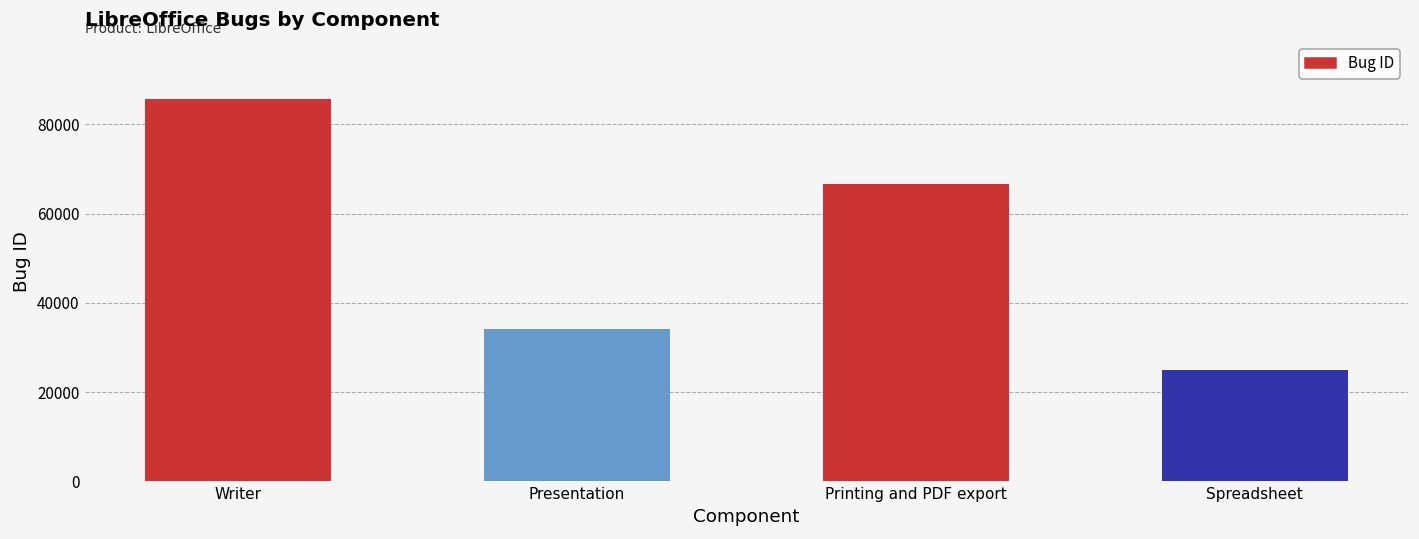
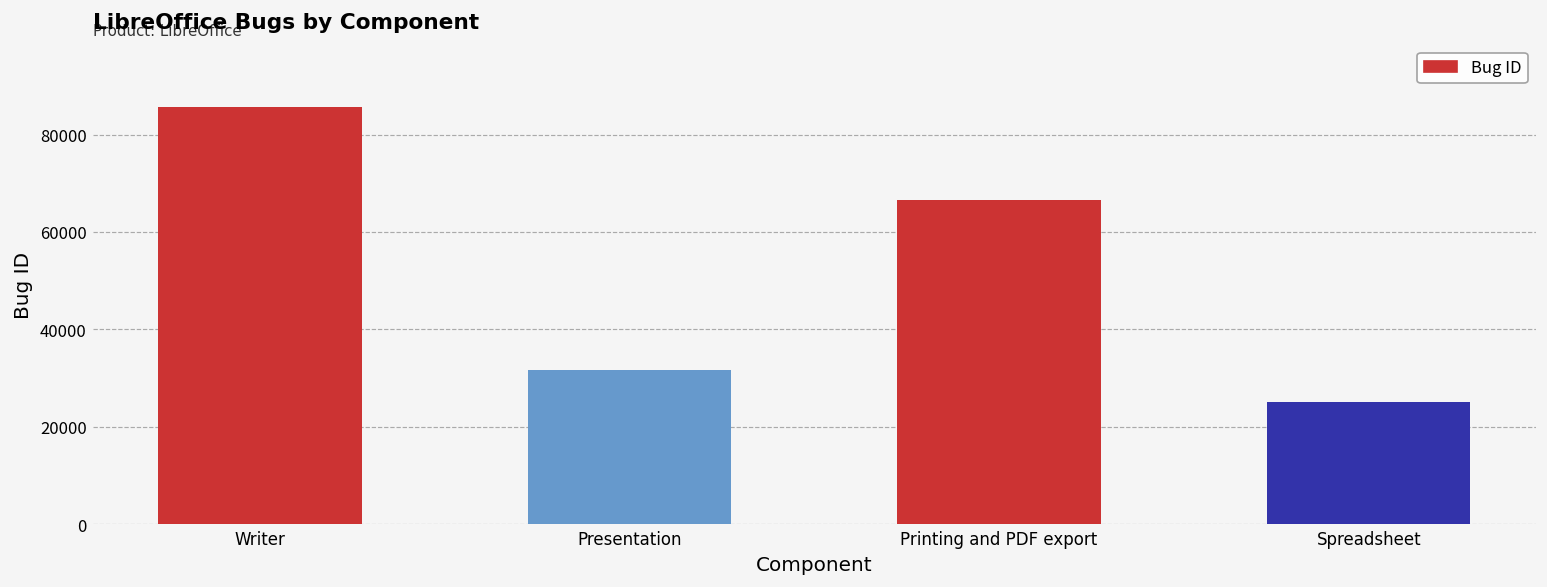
Presentation: 34000 -> 32000
